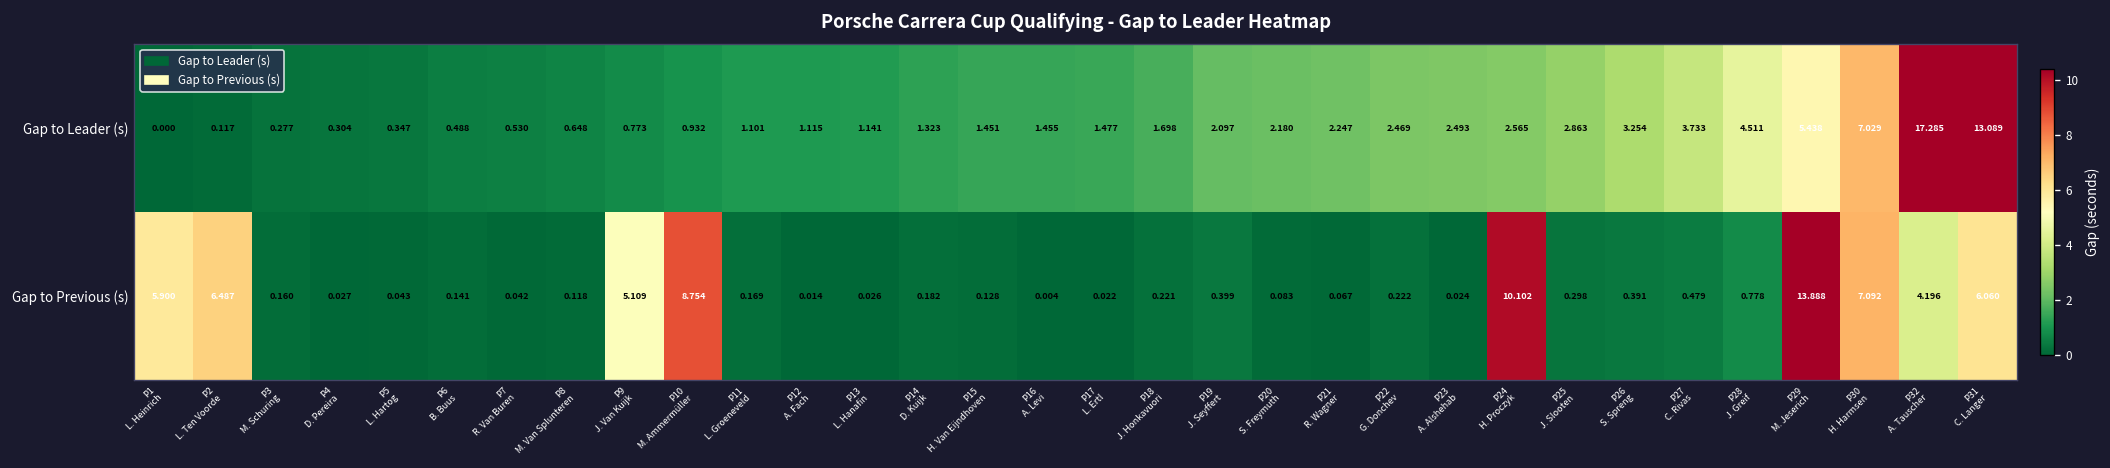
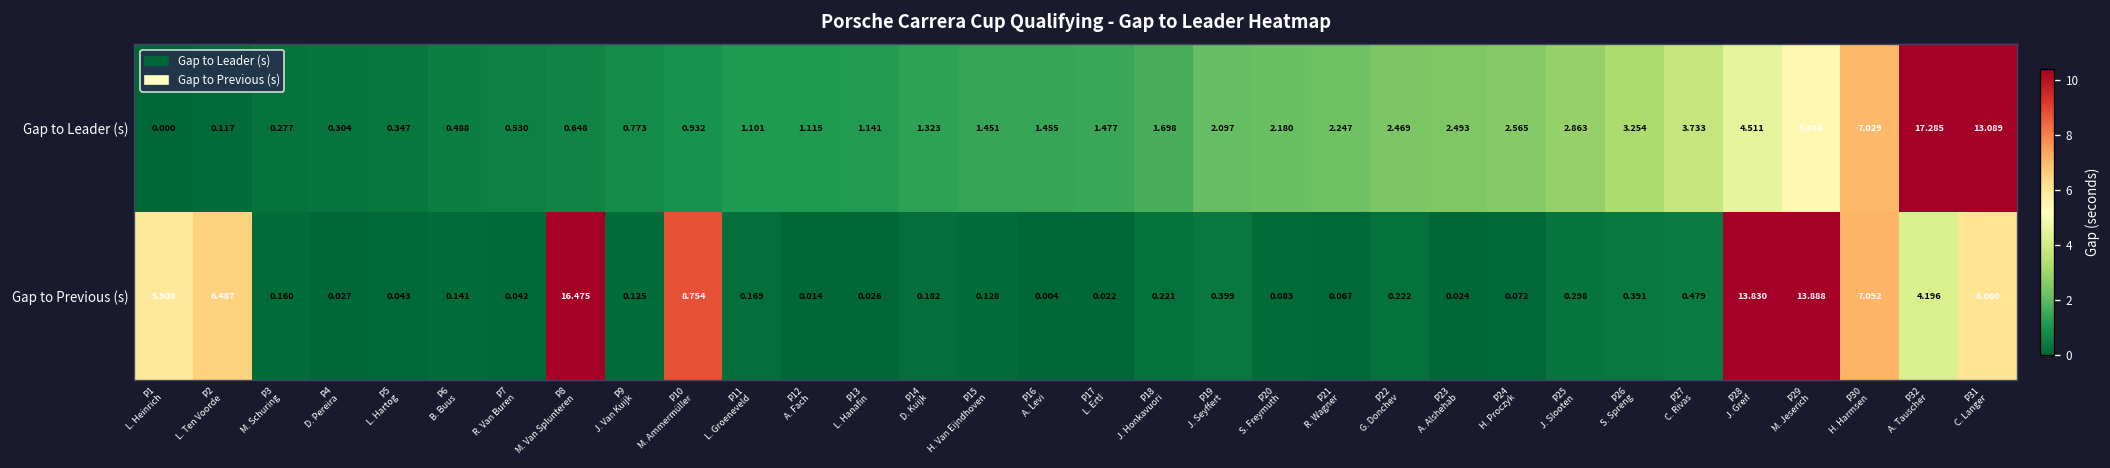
Gap to Previous (s), P8 M. Van Splunteren: 0.118 -> 16.475
Gap to Previous (s), P9 J. Van Kuijk: 5.109 -> 0.125
Gap to Previous (s), P24 H. Proczyk: 10.102 -> 0.072
Gap to Previous (s), P28 J. Greif: 0.778 -> 13.830
